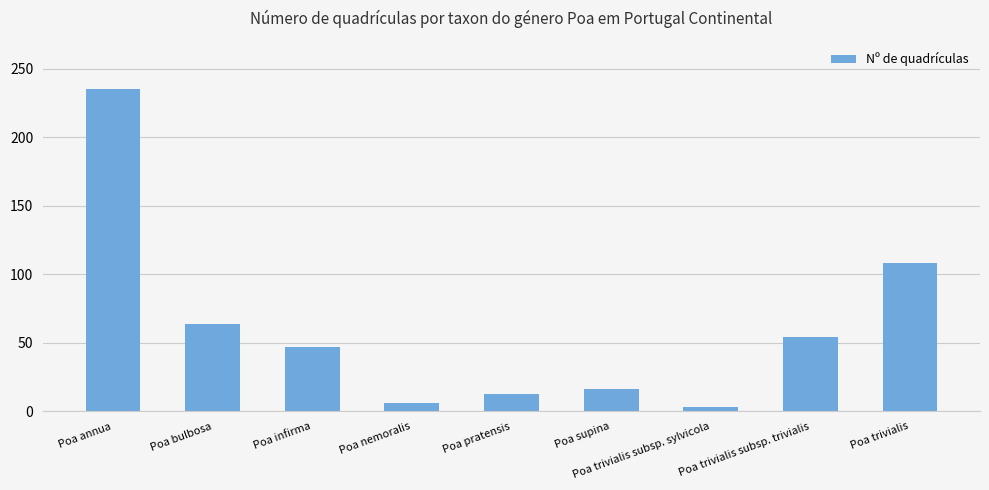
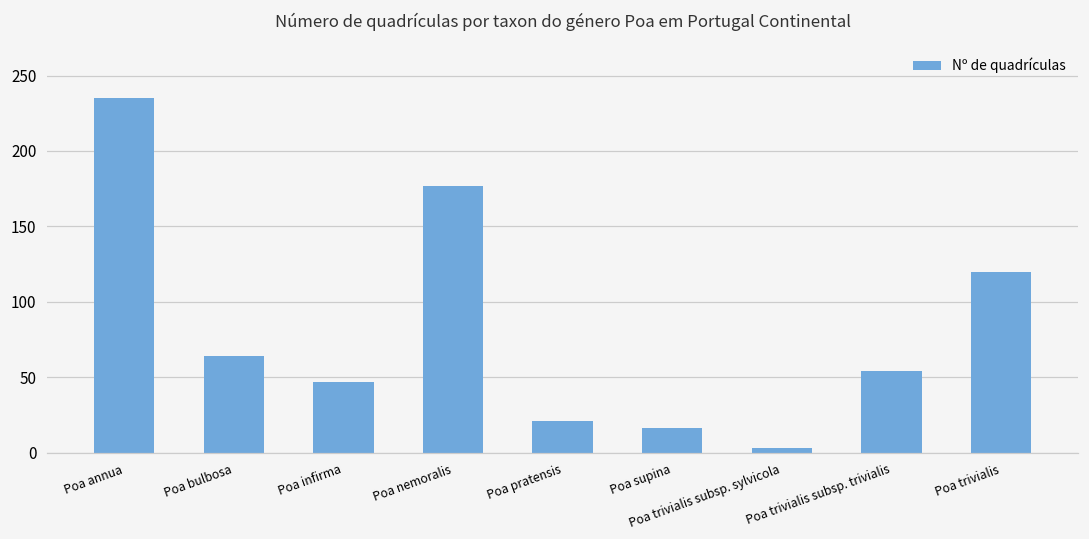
Poa nemoralis: 6 -> 177
Poa pratensis: 13 -> 21
Poa trivialis: 108 -> 120
